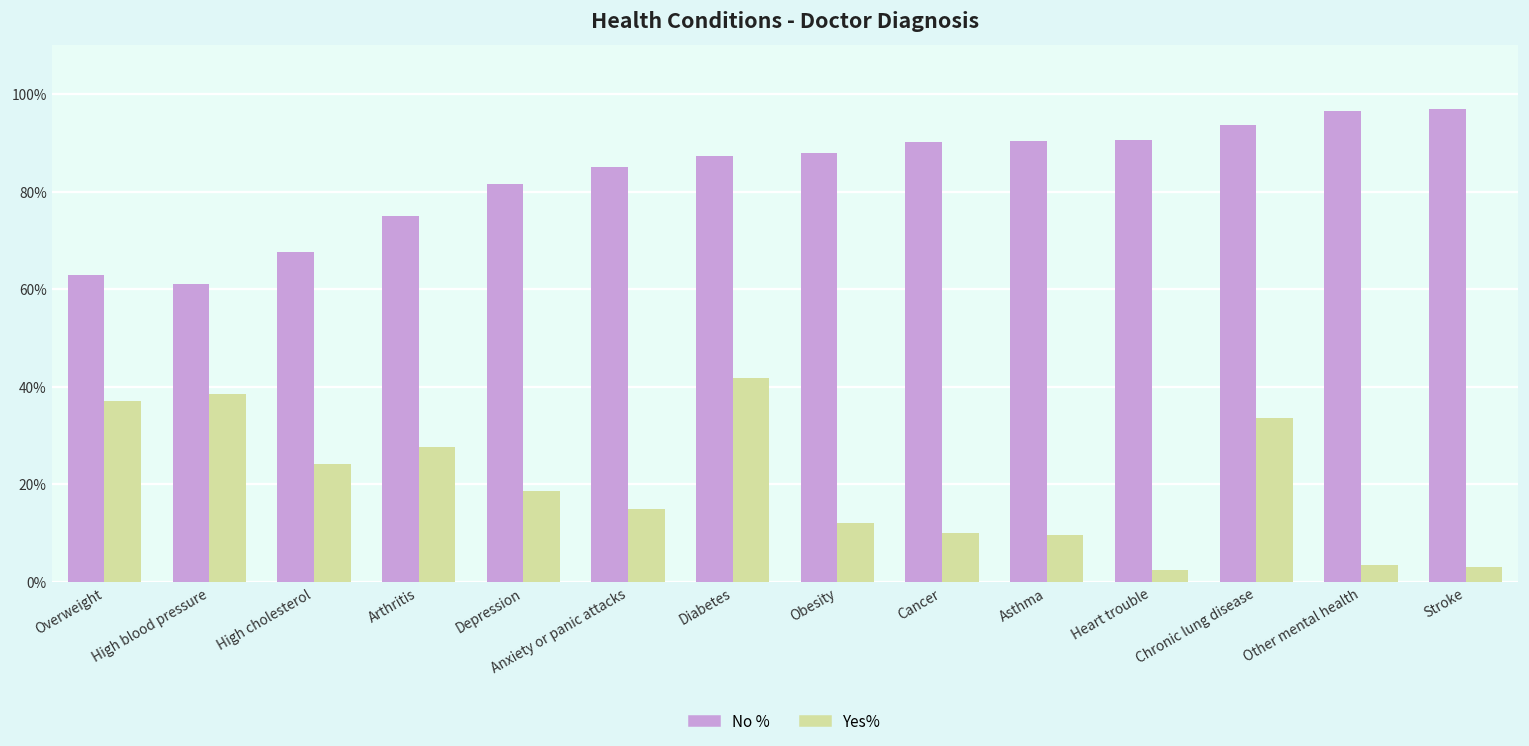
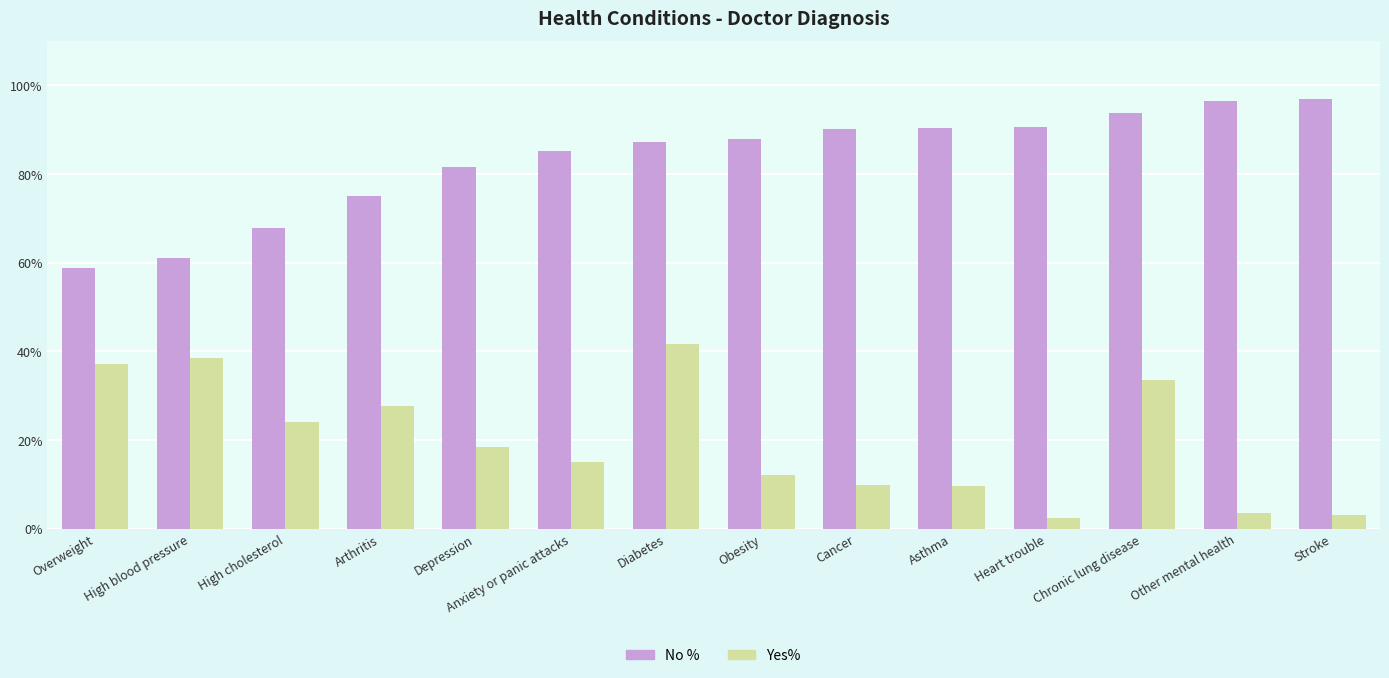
No %, Overweight: 63% -> 59%
